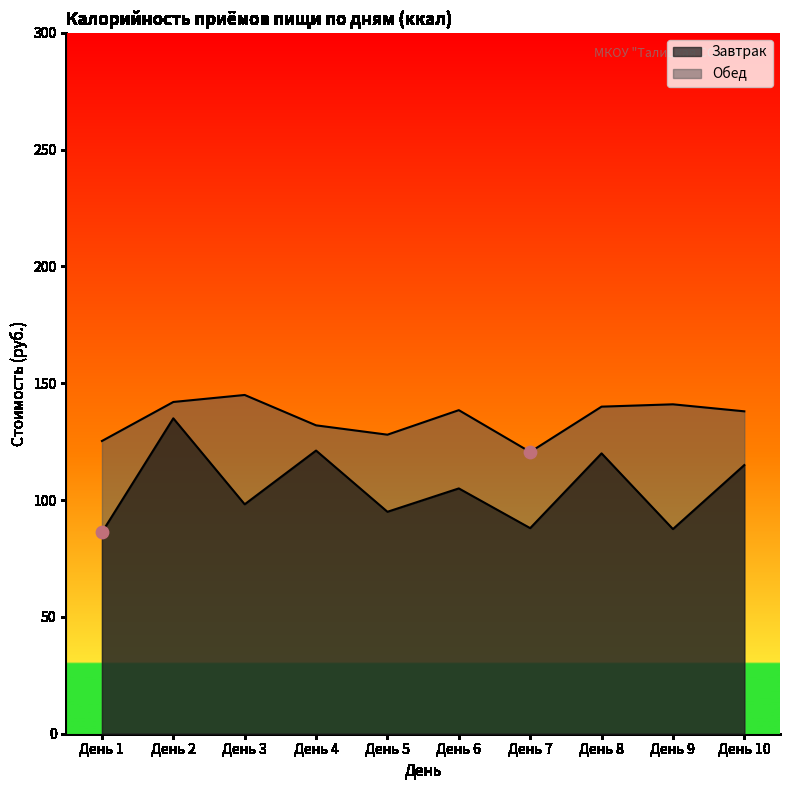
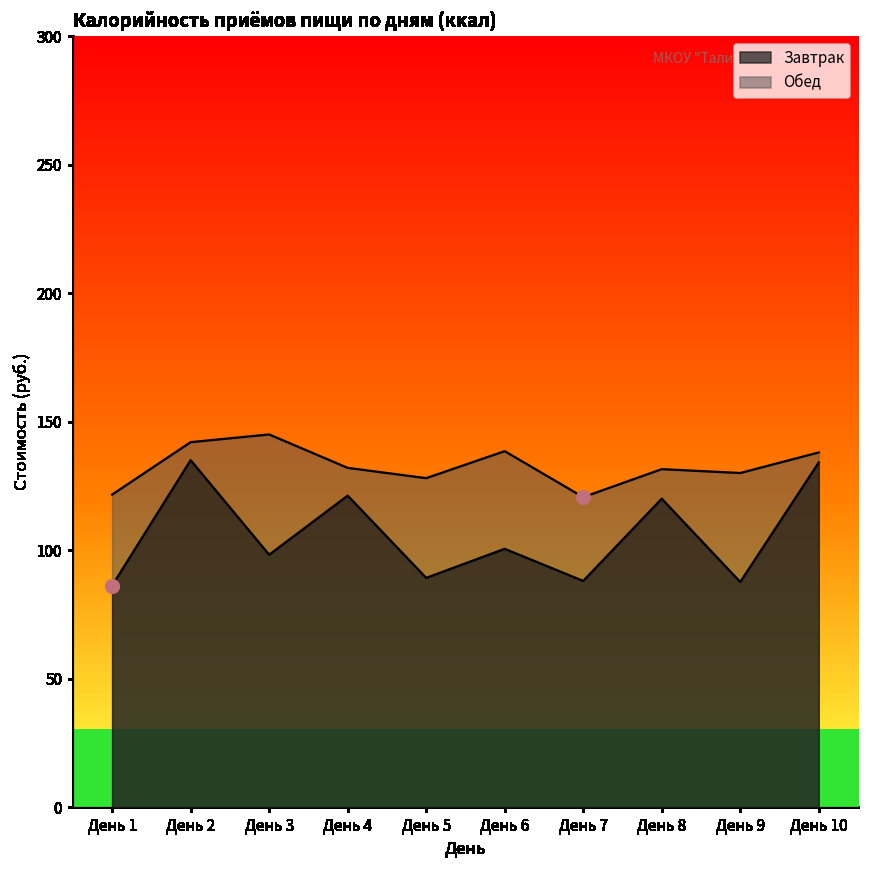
Обед, День 1: 125 -> 122
Завтрак, День 5: 95 -> 89
Завтрак, День 6: 105 -> 101
Обед, День 8: 140 -> 132
Обед, День 9: 141 -> 130
Завтрак, День 10: 115 -> 134
